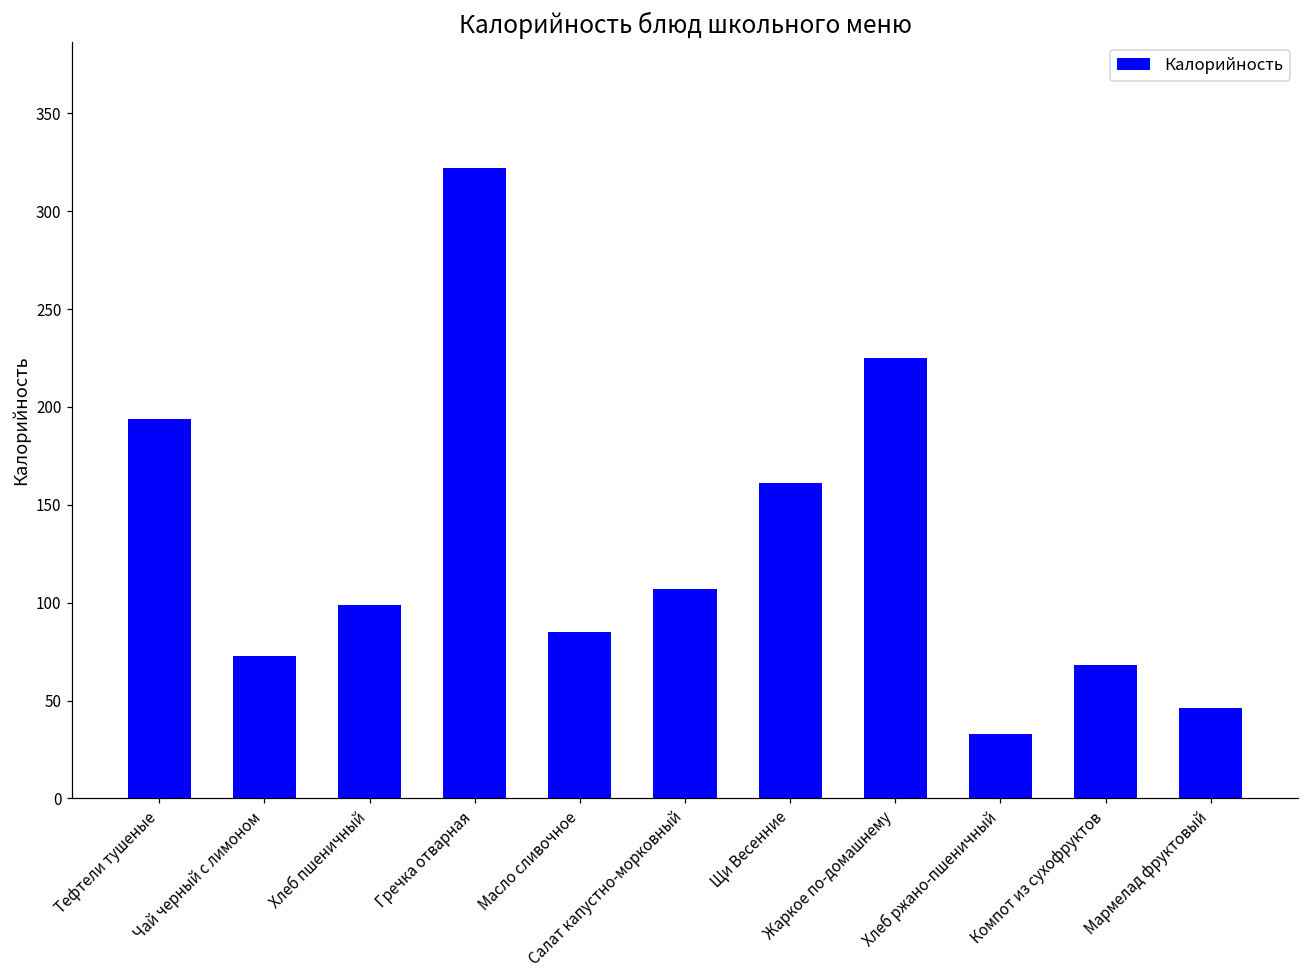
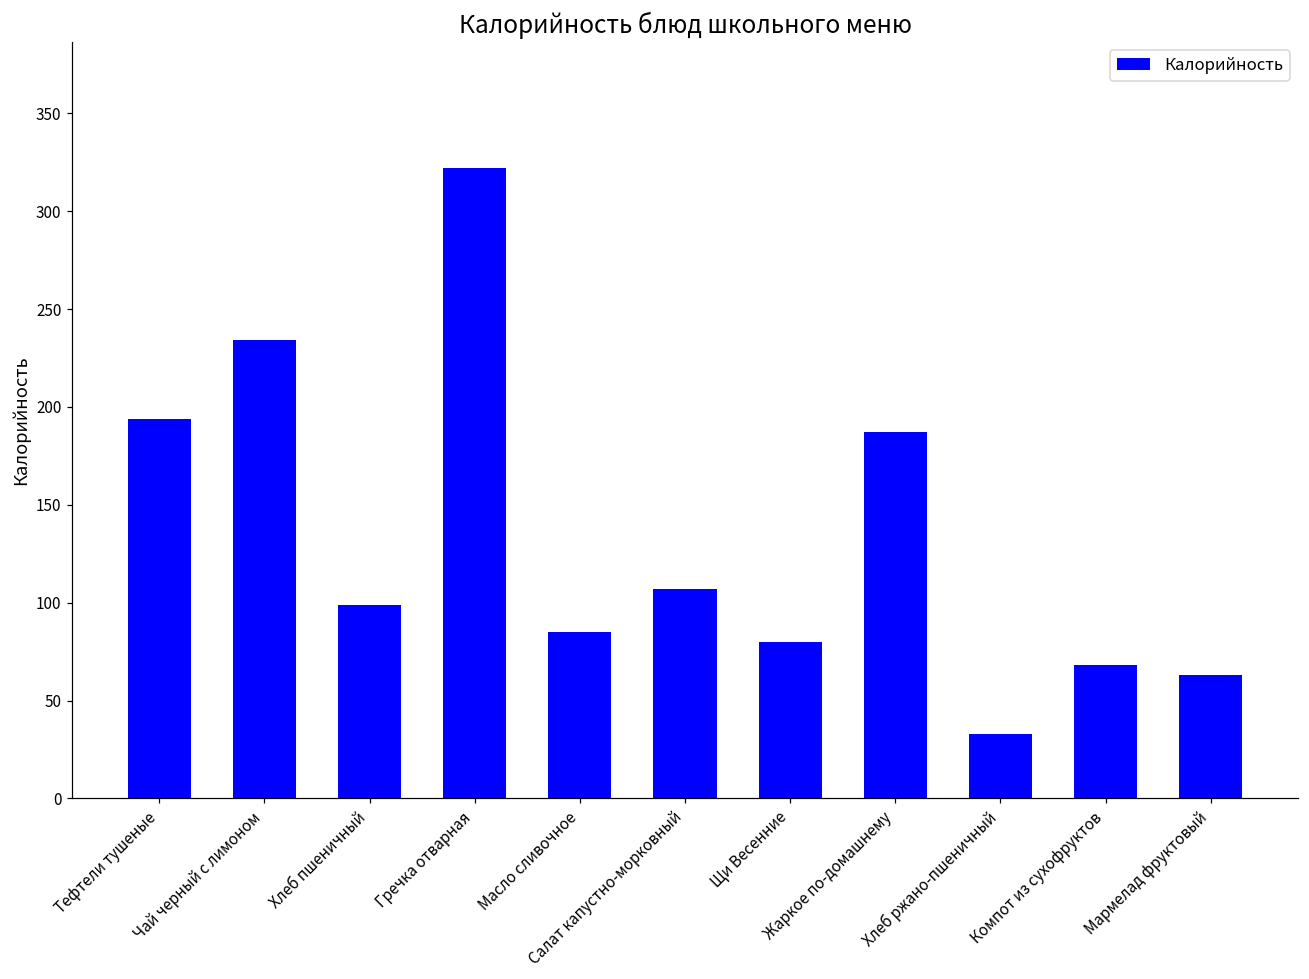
Чай черный с лимоном: 73 -> 234
Щи Весенние: 161 -> 80
Жаркое по-домашнему: 225 -> 187
Мармелад фруктовый: 46 -> 63
